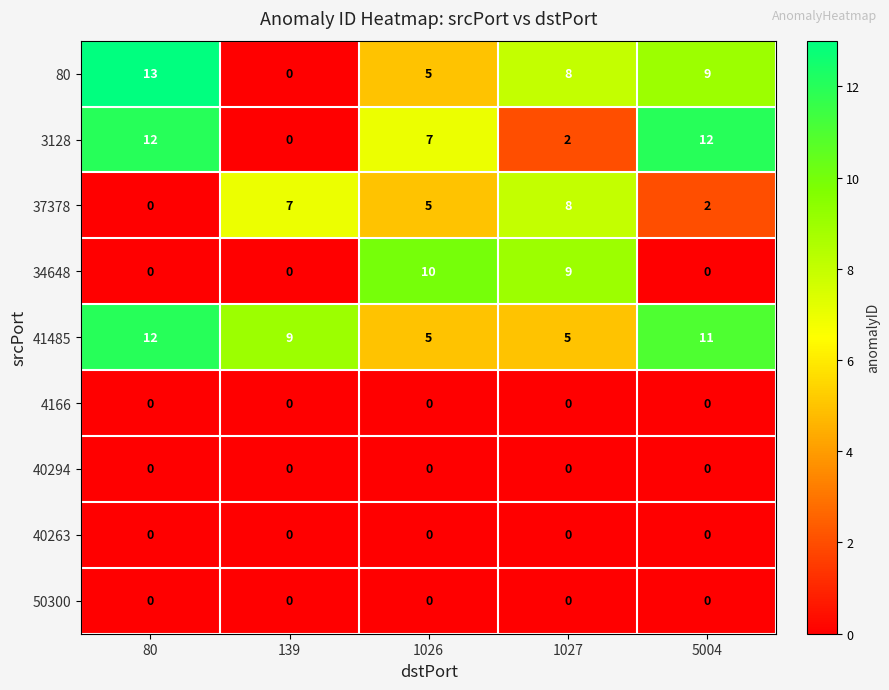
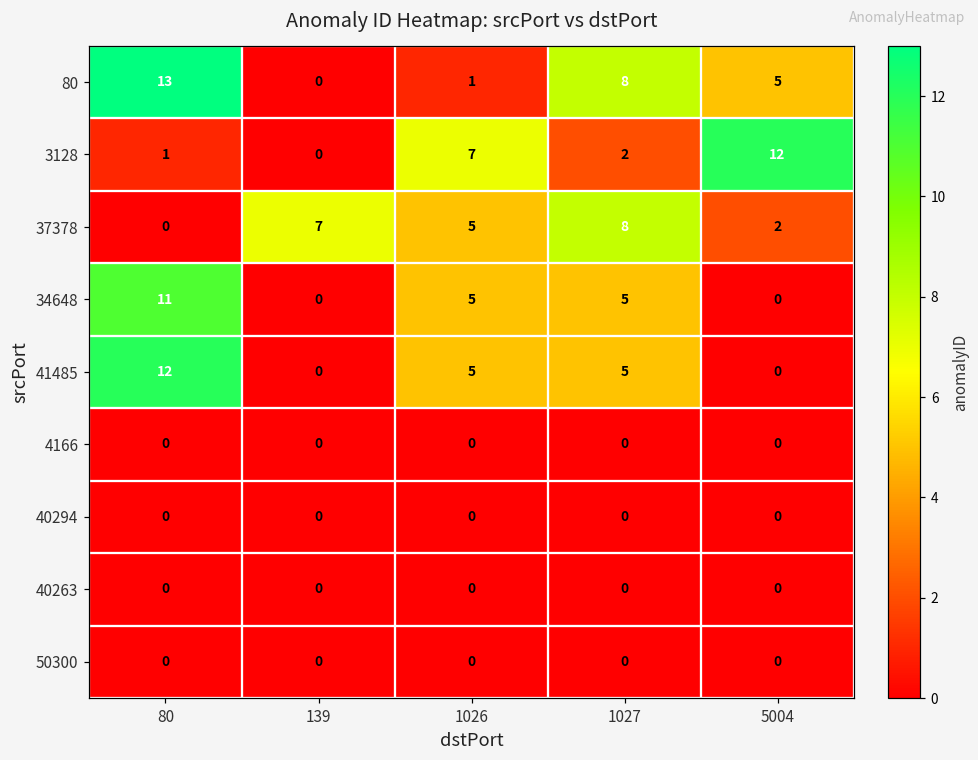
80, 1026: 5 -> 1
80, 5004: 9 -> 5
3128, 80: 12 -> 1
34648, 80: 0 -> 11
34648, 1026: 10 -> 5
34648, 1027: 9 -> 5
41485, 139: 9 -> 0
41485, 5004: 11 -> 0
